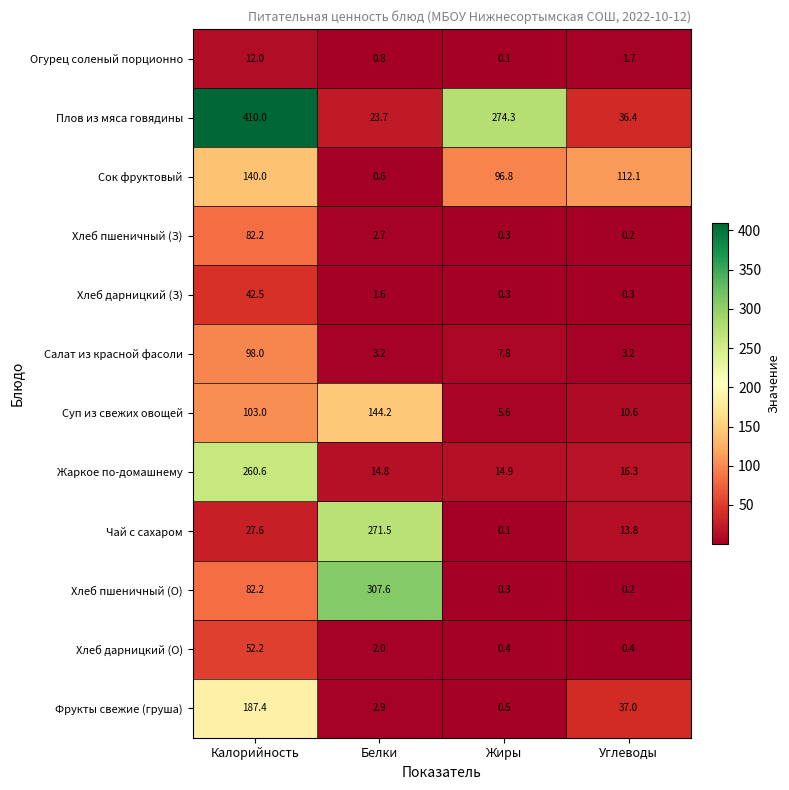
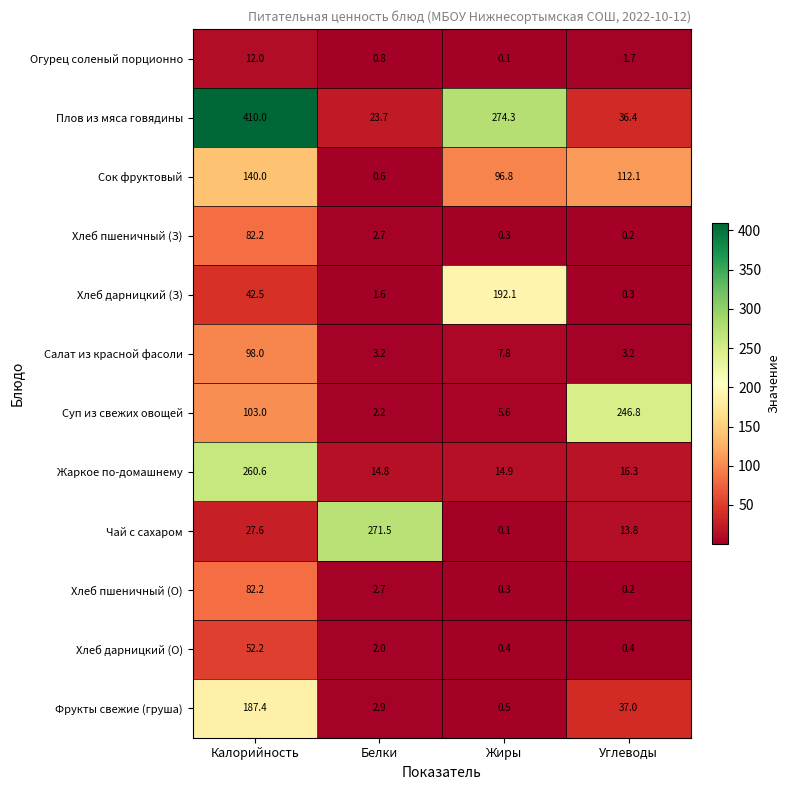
Хлеб дарницкий (З), Жиры: 0.3 -> 192.1
Суп из свежих овощей, Белки: 144.2 -> 2.2
Суп из свежих овощей, Углеводы: 10.6 -> 246.8
Хлеб пшеничный (О), Белки: 307.6 -> 2.7
